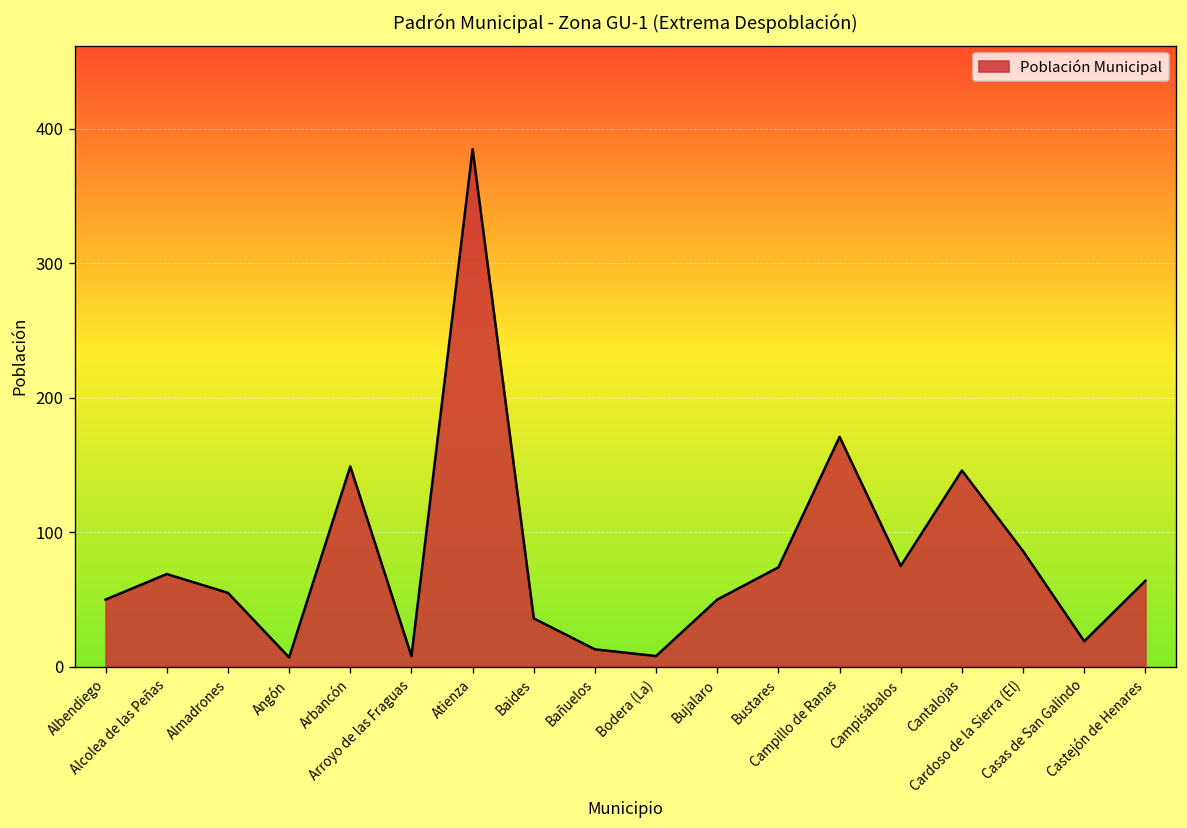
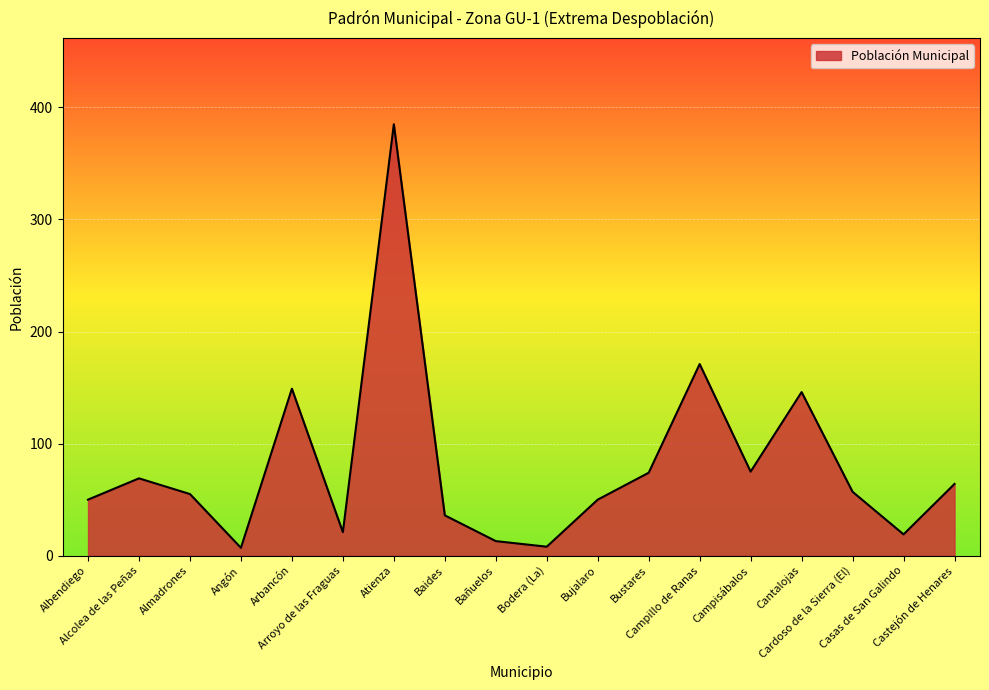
Arroyo de las Fraguas: 8 -> 21
Cardoso de la Sierra (El): 86 -> 57
